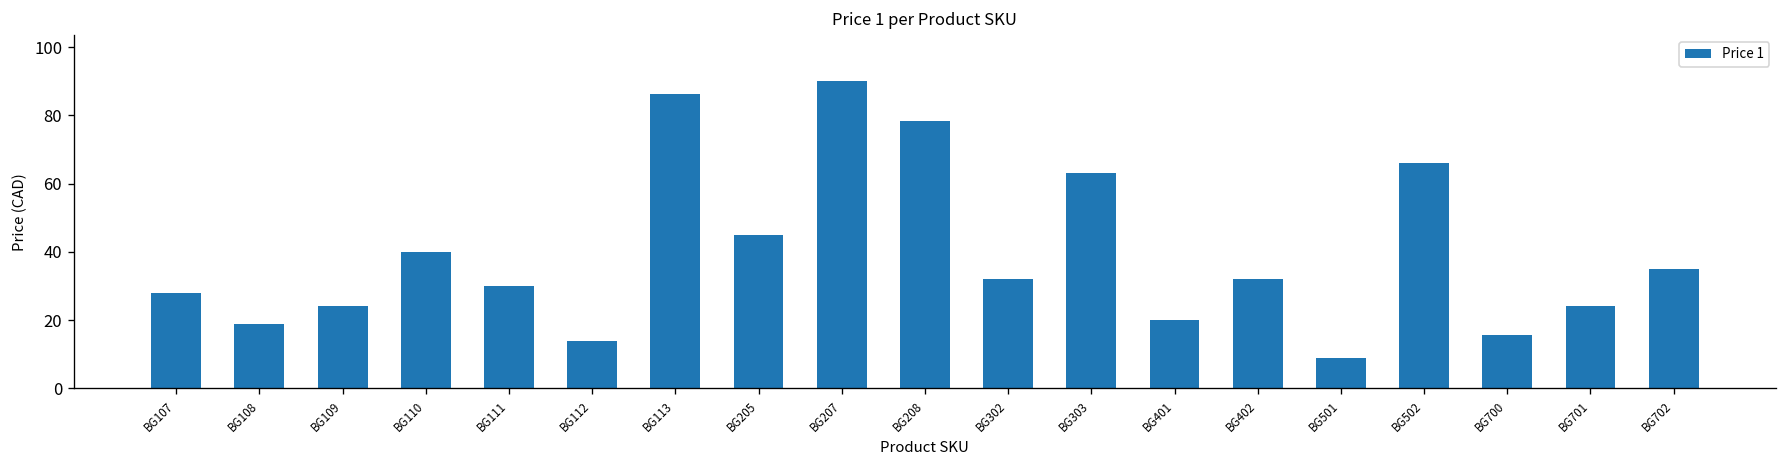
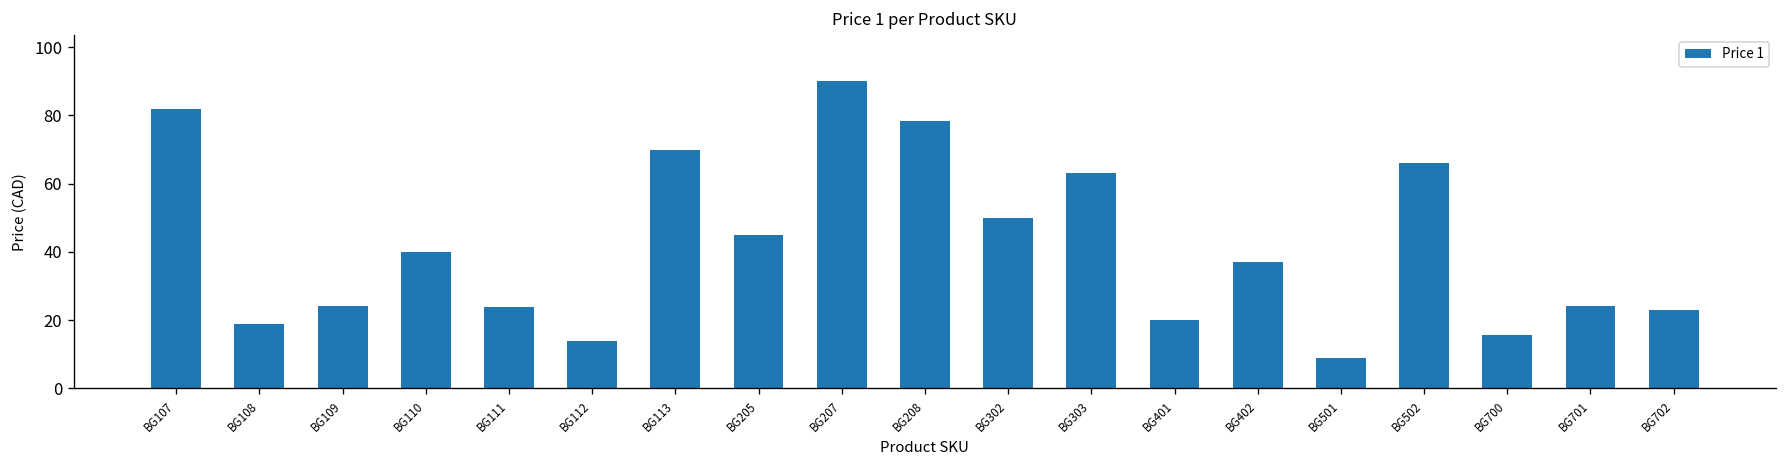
BG107: 28 -> 82
BG111: 30 -> 24
BG113: 86 -> 70
BG302: 32 -> 50
BG402: 32 -> 37
BG702: 35 -> 23
